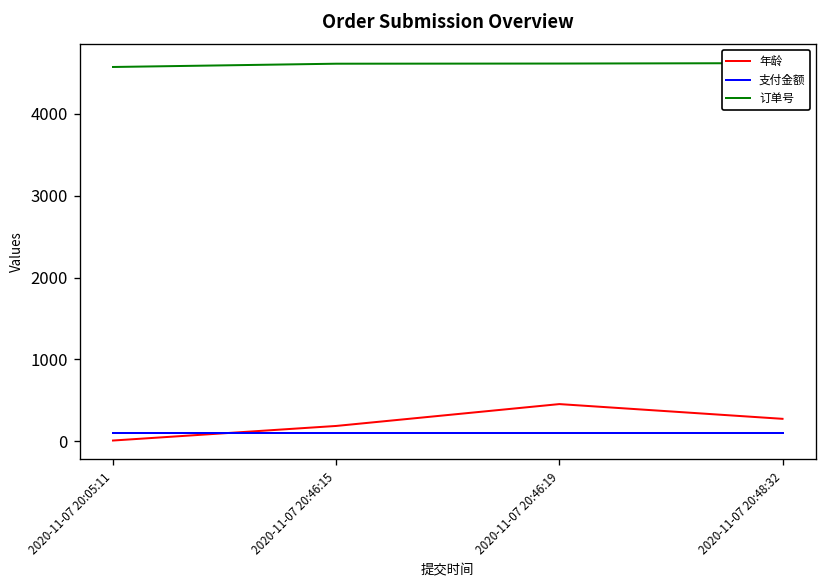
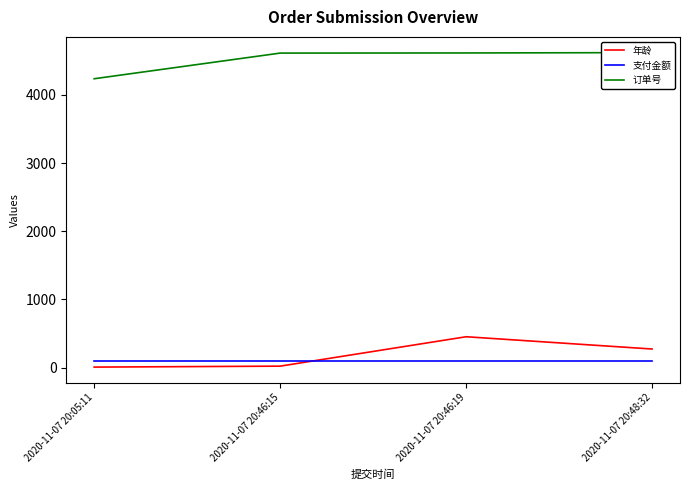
订单号, 2020-11-07 20:05:11: 4600 -> 4200
年龄, 2020-11-07 20:46:15: 200 -> 0
